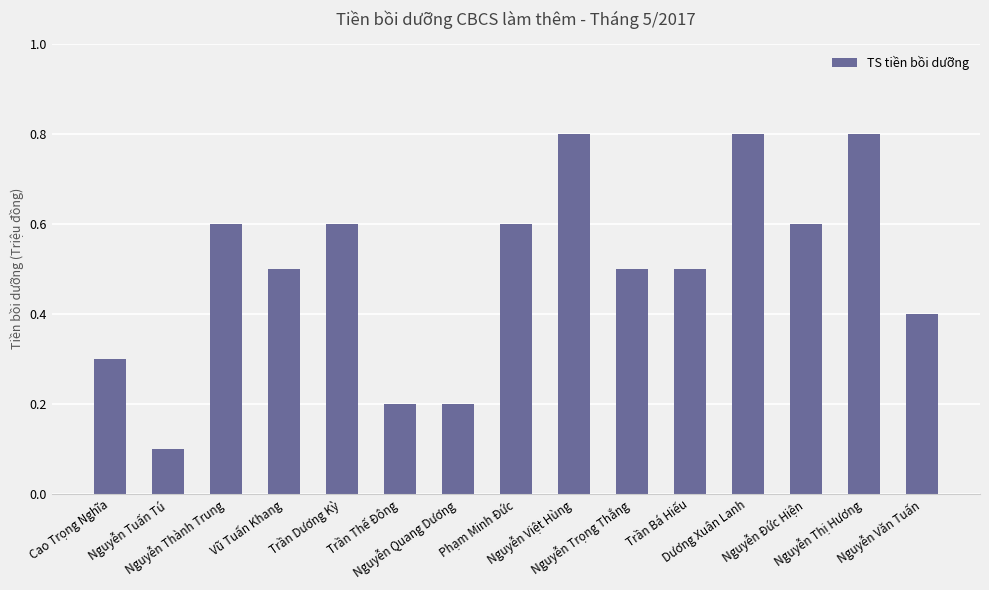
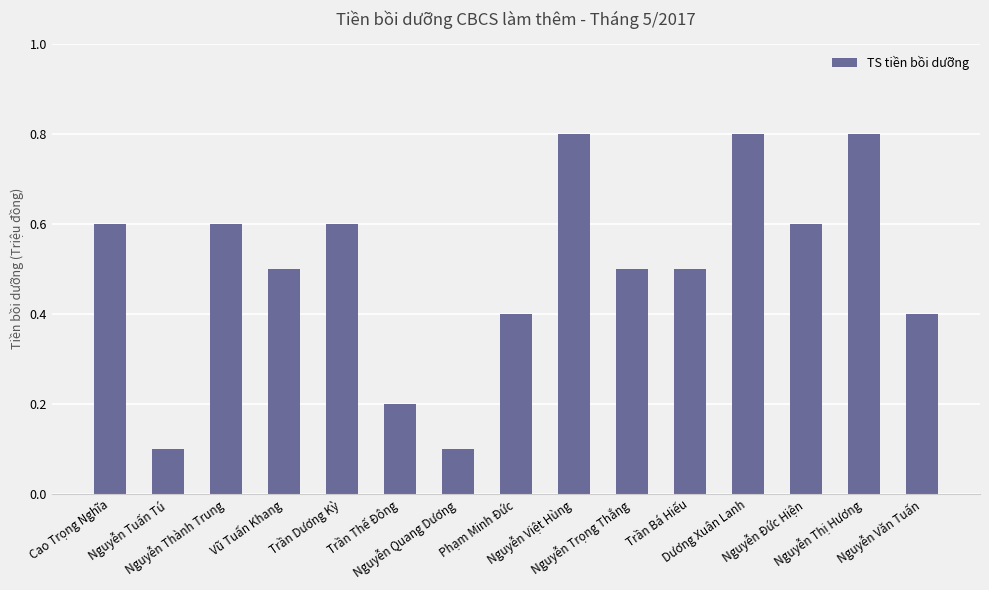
Cao Trọng Nghĩa: 0.3 -> 0.6
Nguyễn Quang Dương: 0.2 -> 0.1
Phạm Minh Đức: 0.6 -> 0.4
